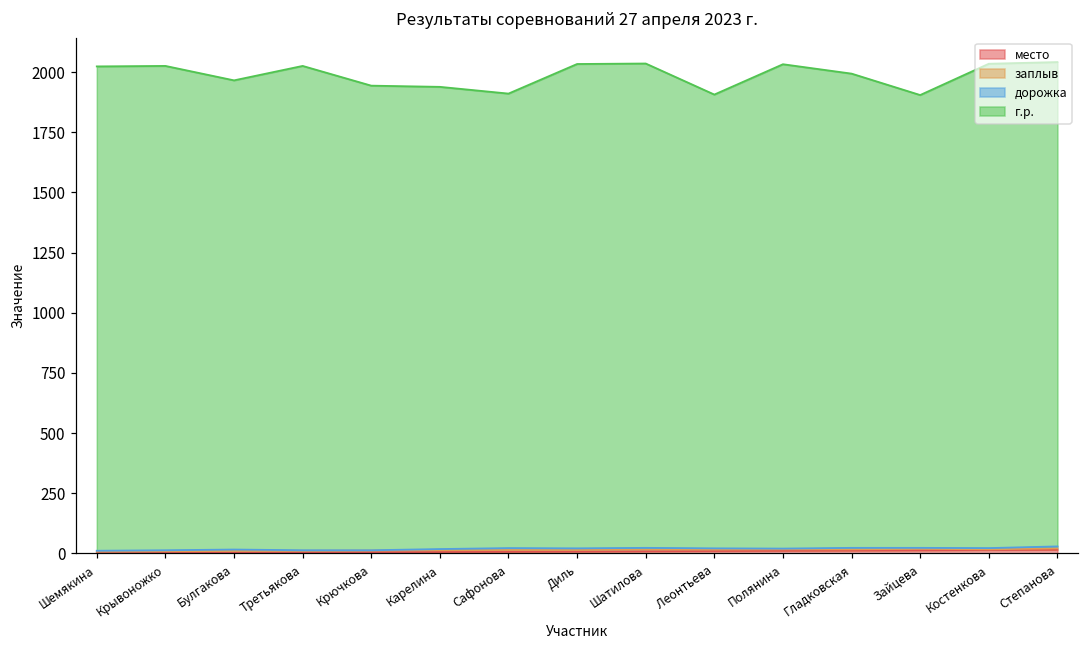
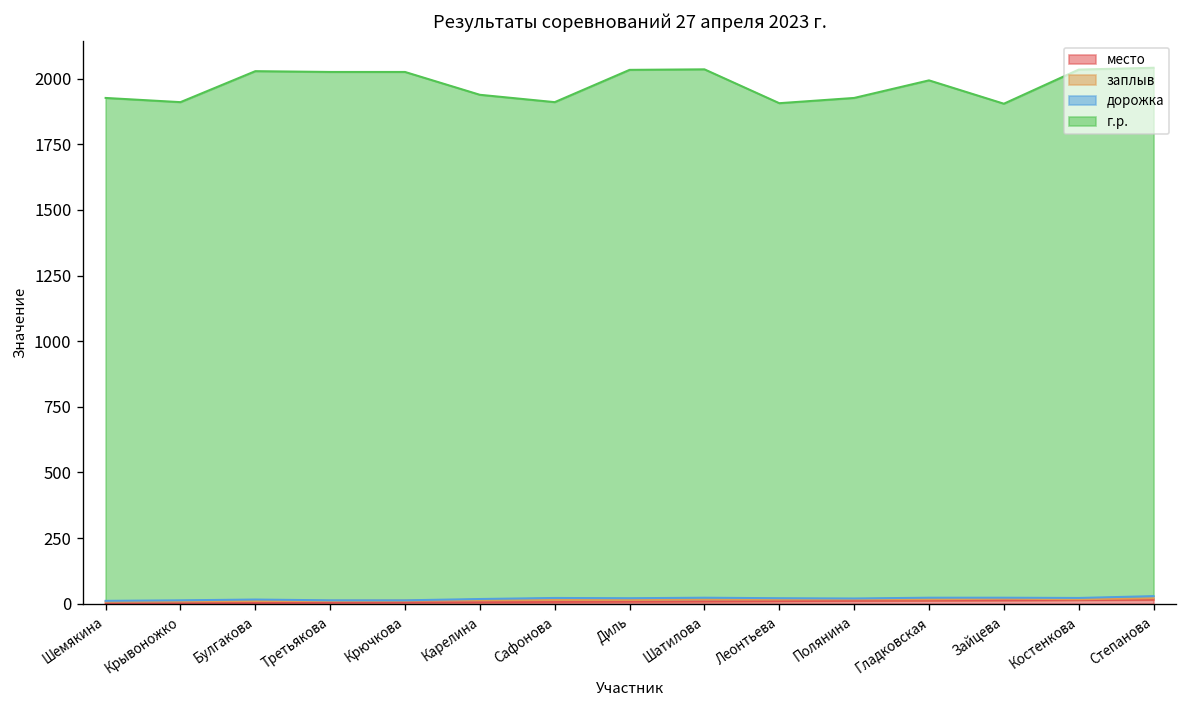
г.р., Шемякина: 2010 -> 1920
г.р., Крывоножко: 2010 -> 1900
г.р., Булгакова: 1950 -> 2010
г.р., Крючкова: 1930 -> 2010
г.р., Полянина: 2010 -> 1910
